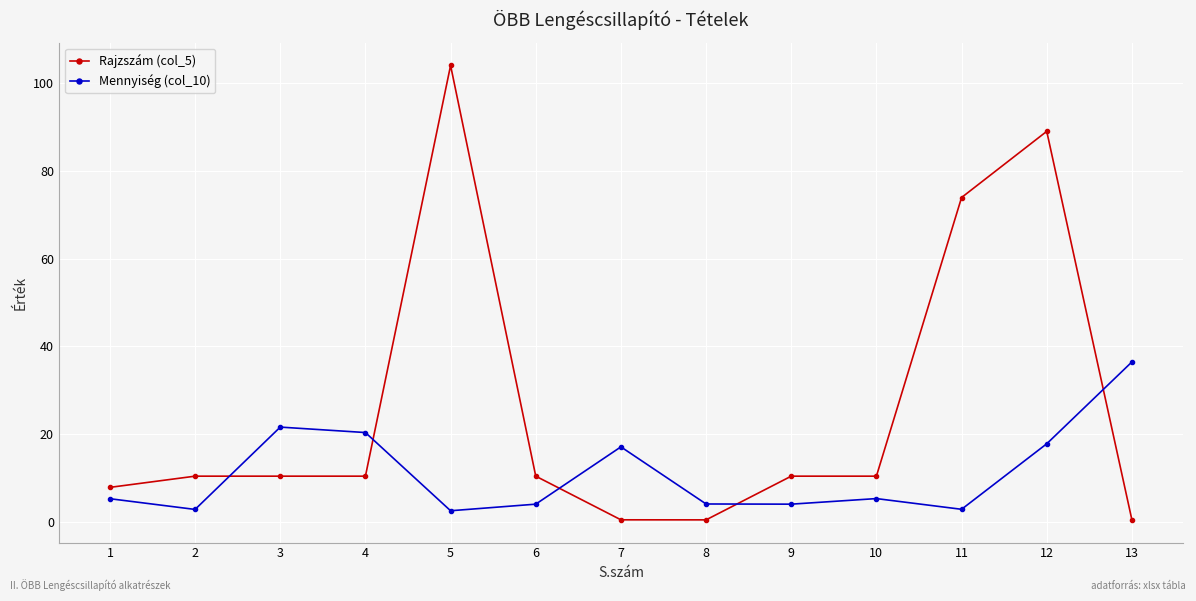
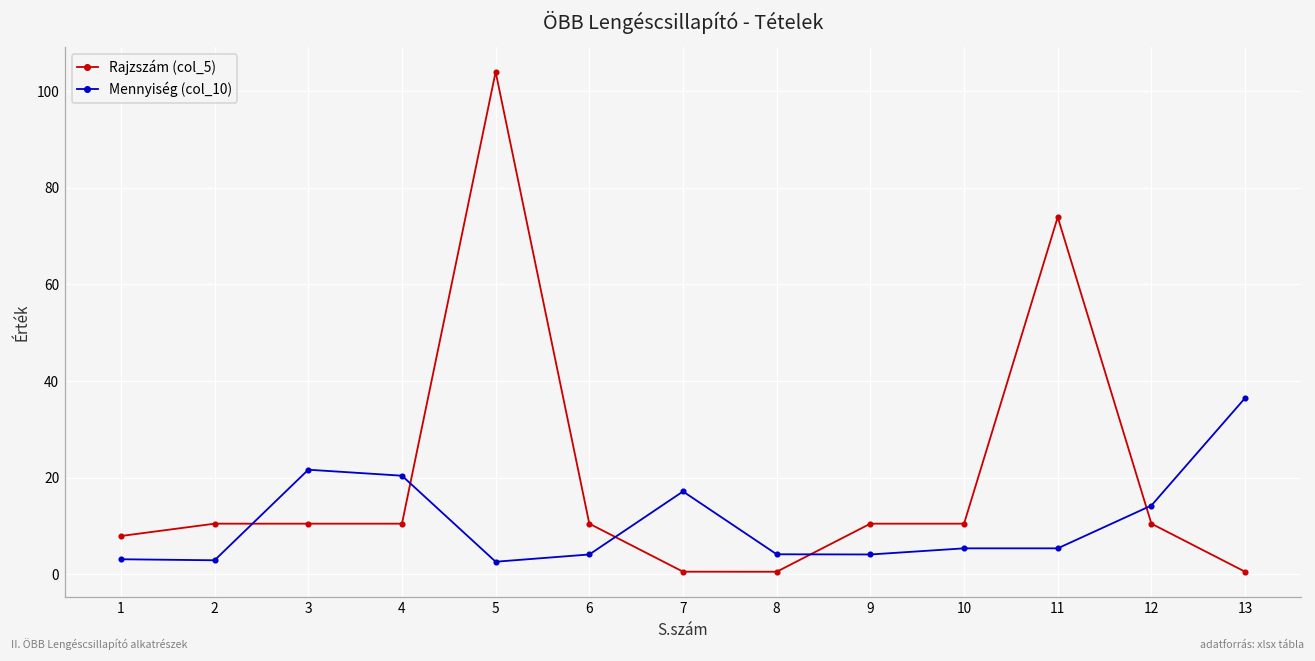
Mennyiség (col_10), 1: 5 -> 3
Mennyiség (col_10), 11: 3 -> 5
Rajzszám (col_5), 12: 89 -> 10
Mennyiség (col_10), 12: 18 -> 14
